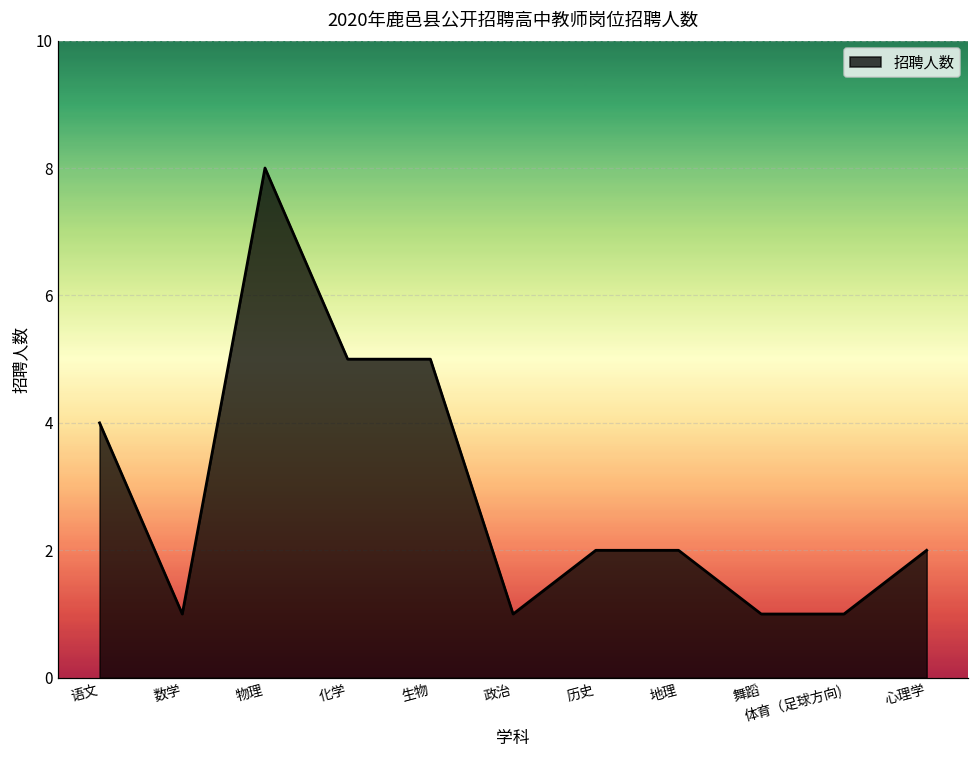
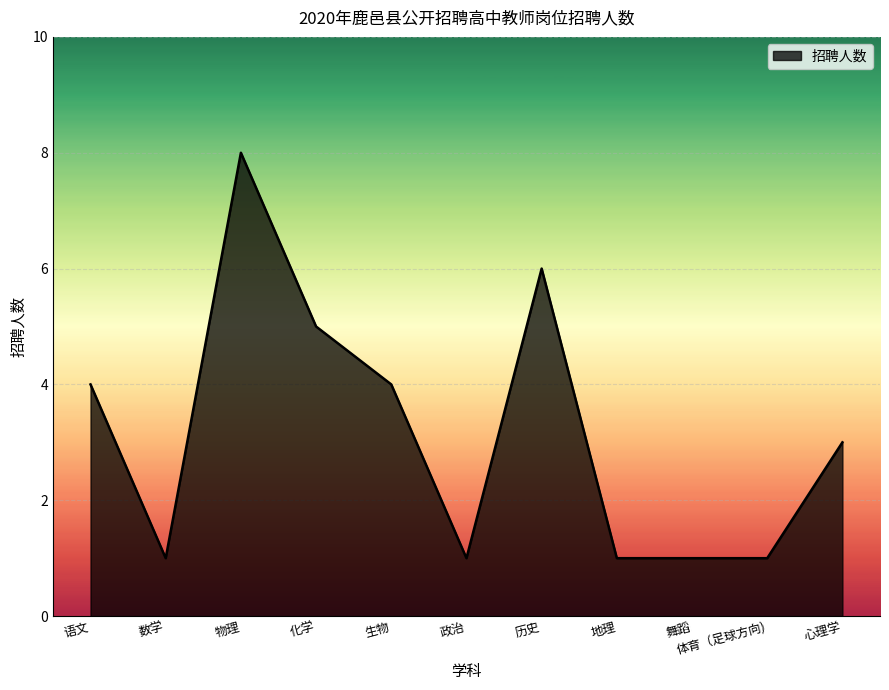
生物: 5 -> 4
历史: 2 -> 6
地理: 2 -> 1
心理学: 2 -> 3
